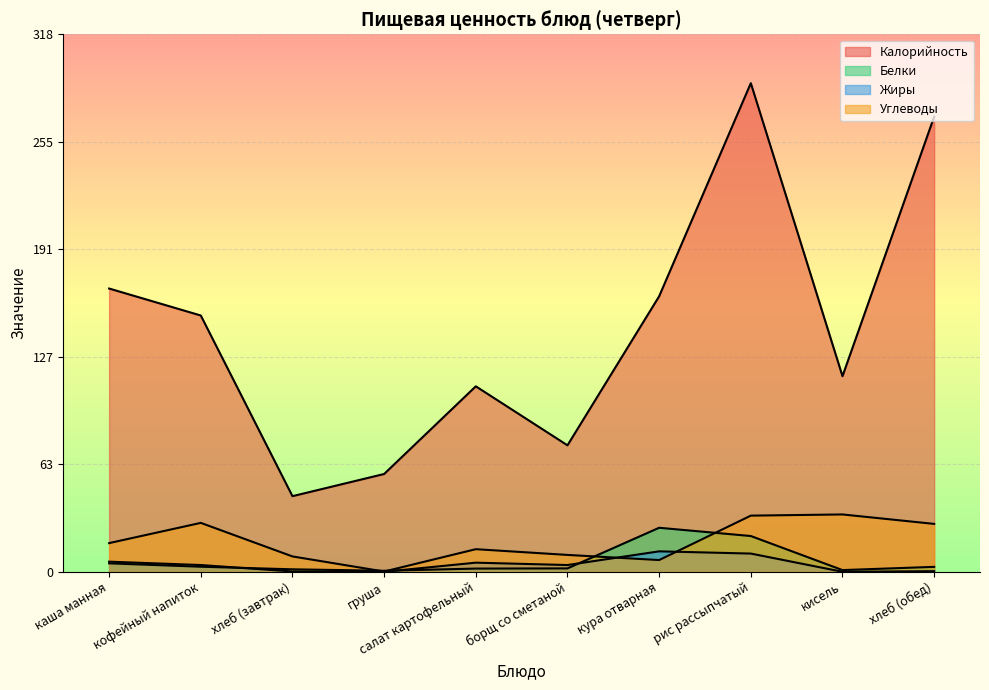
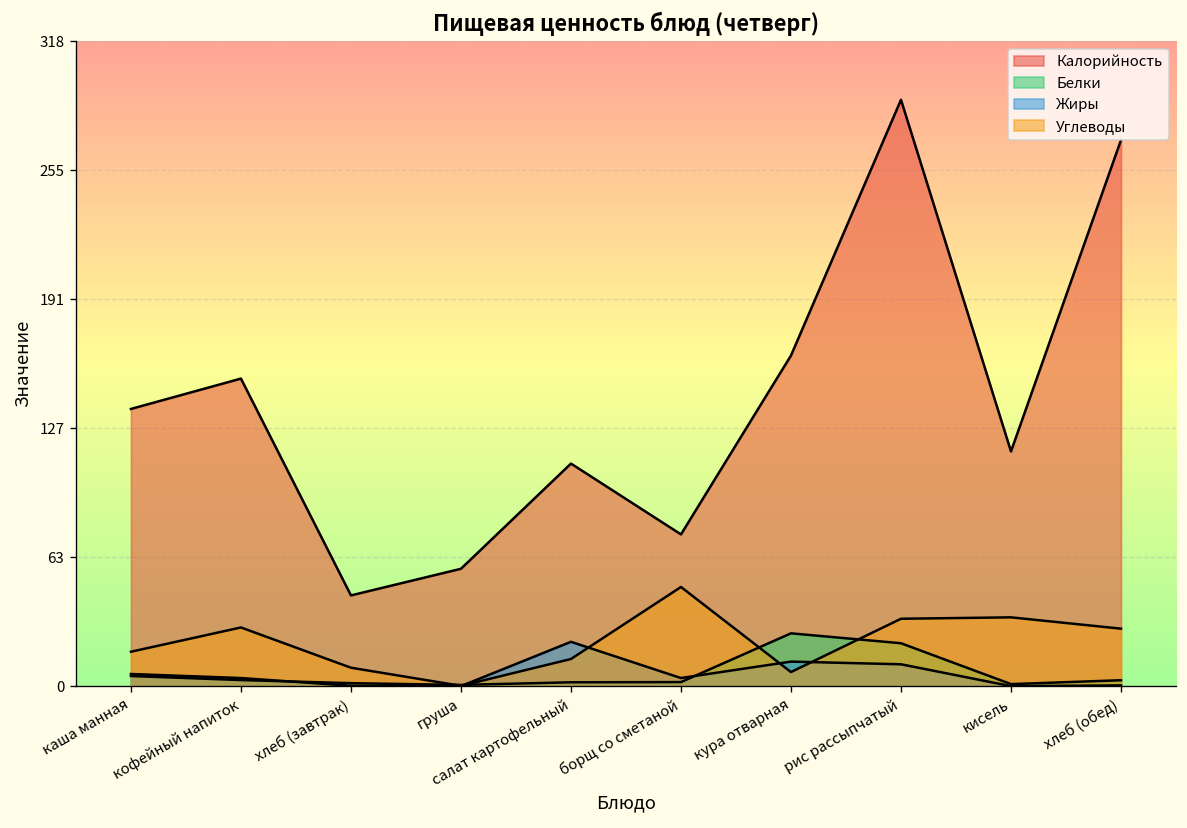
Калорийность, каша манная: 168 -> 137
Жиры, салат картофельный: 5 -> 22
Углеводы, борщ со сметаной: 10 -> 49
